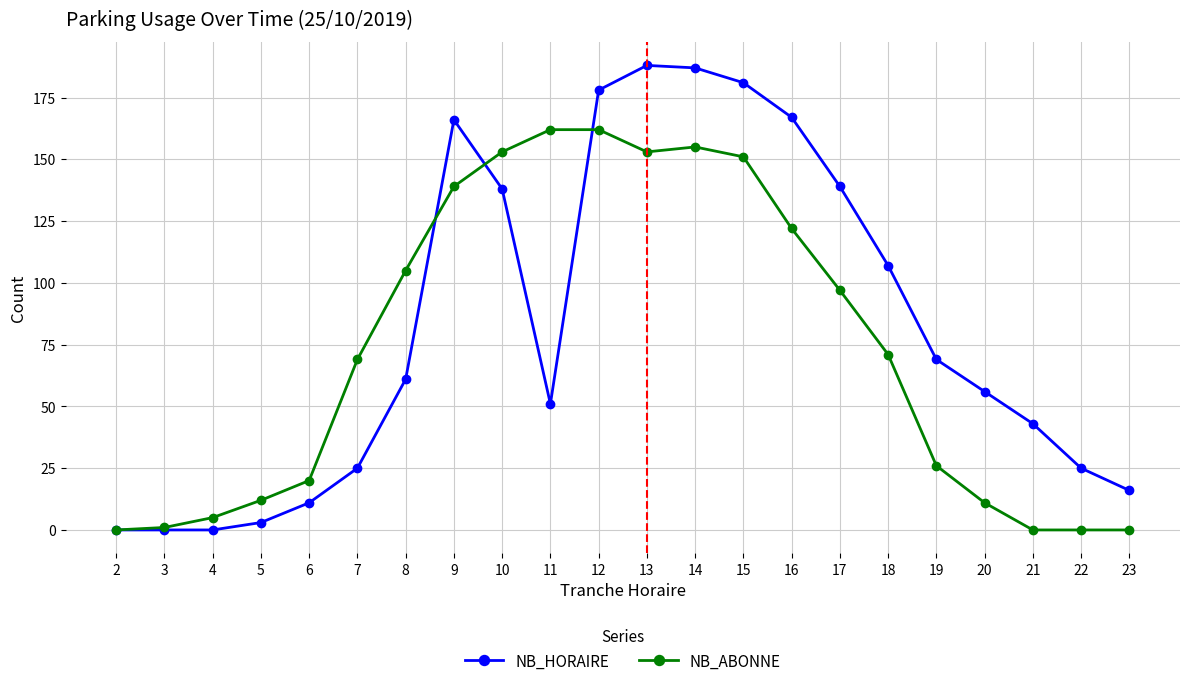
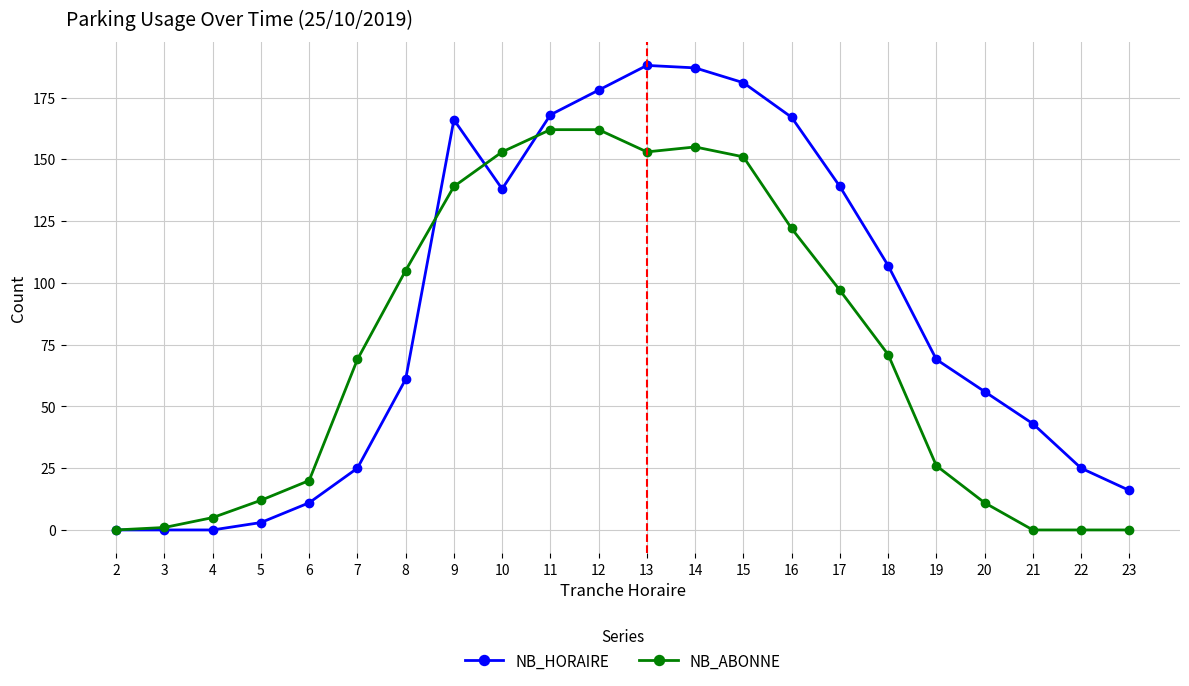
NB_HORAIRE, 11: 51 -> 168
